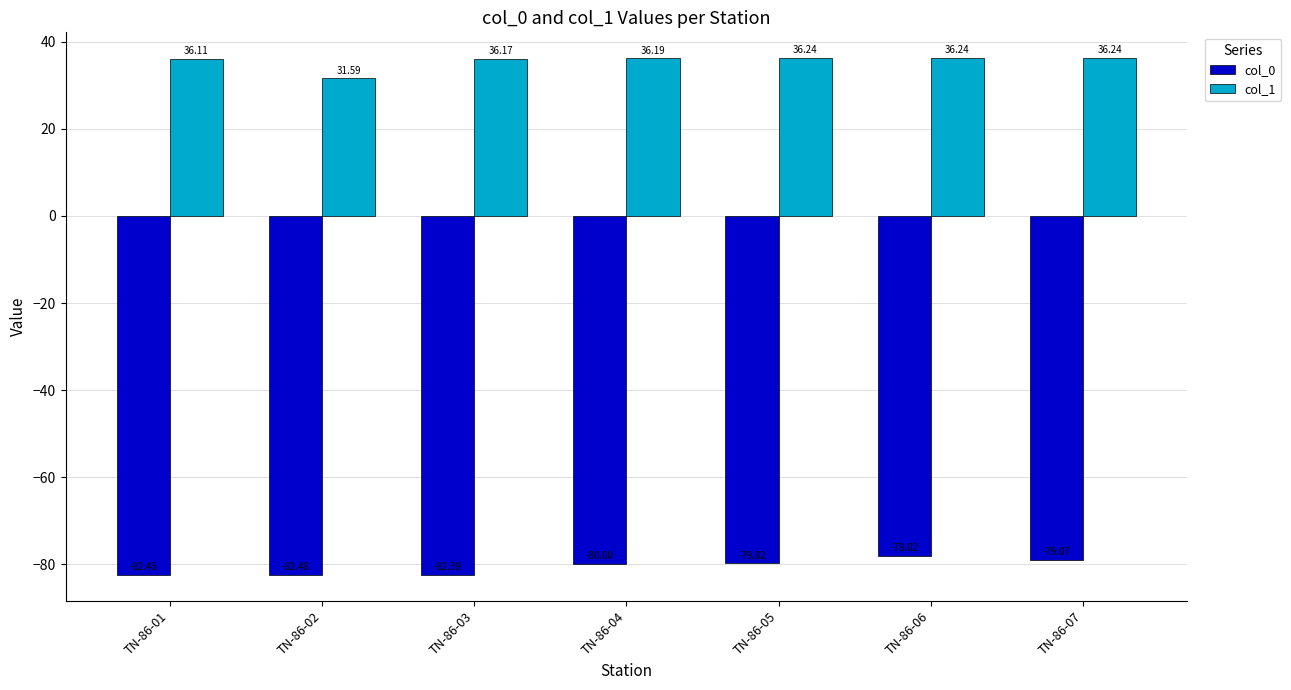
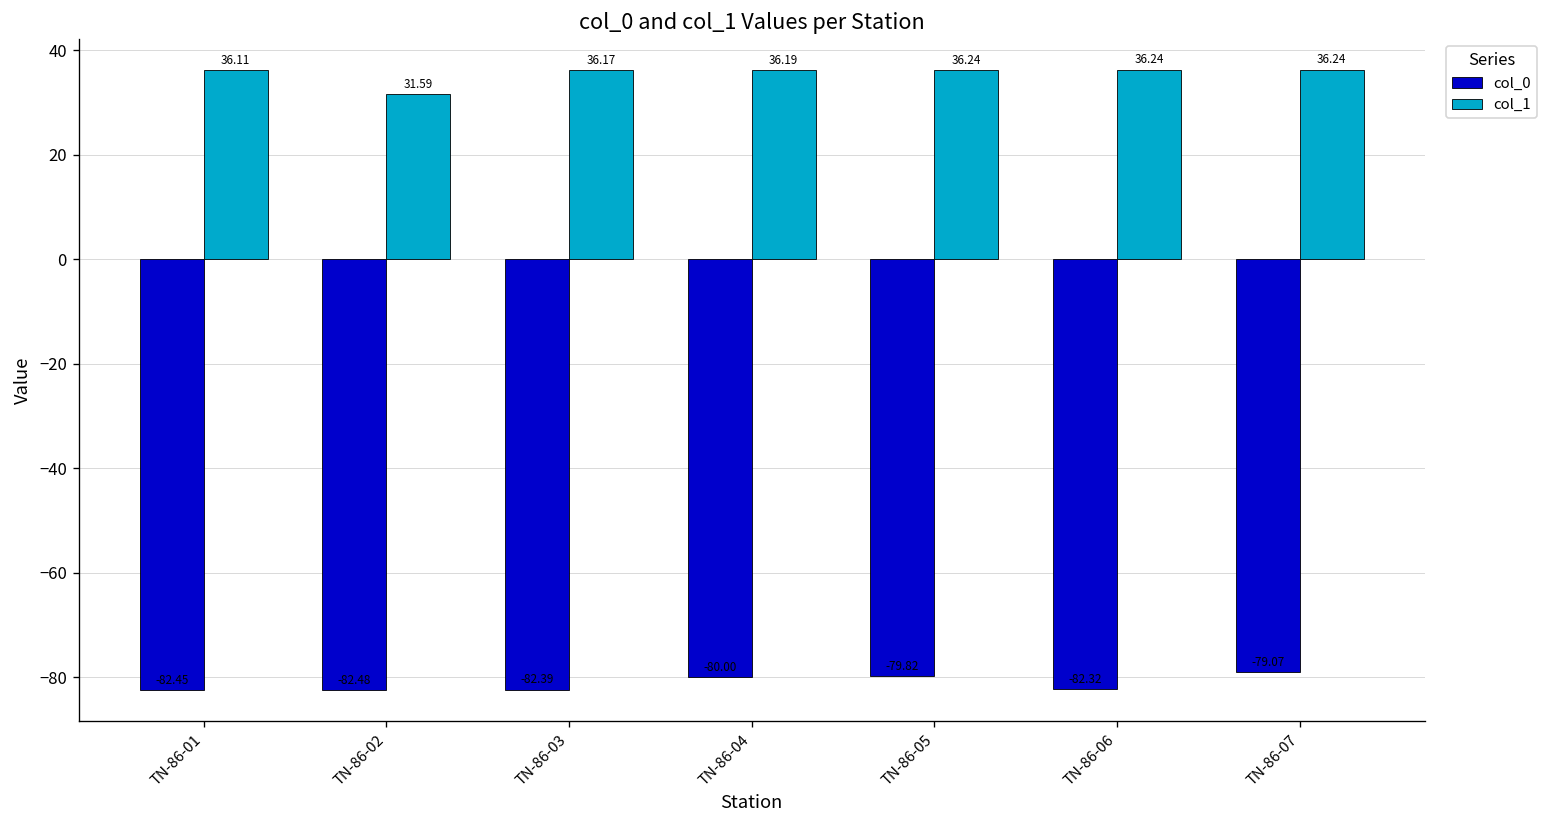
col_0, TN-86-06: -78.02 -> -82.32
